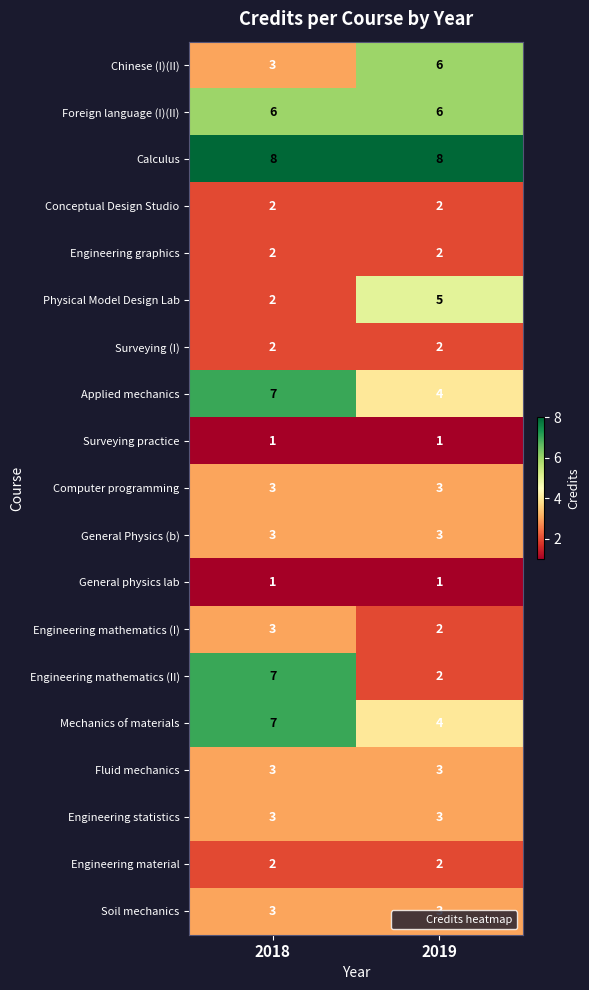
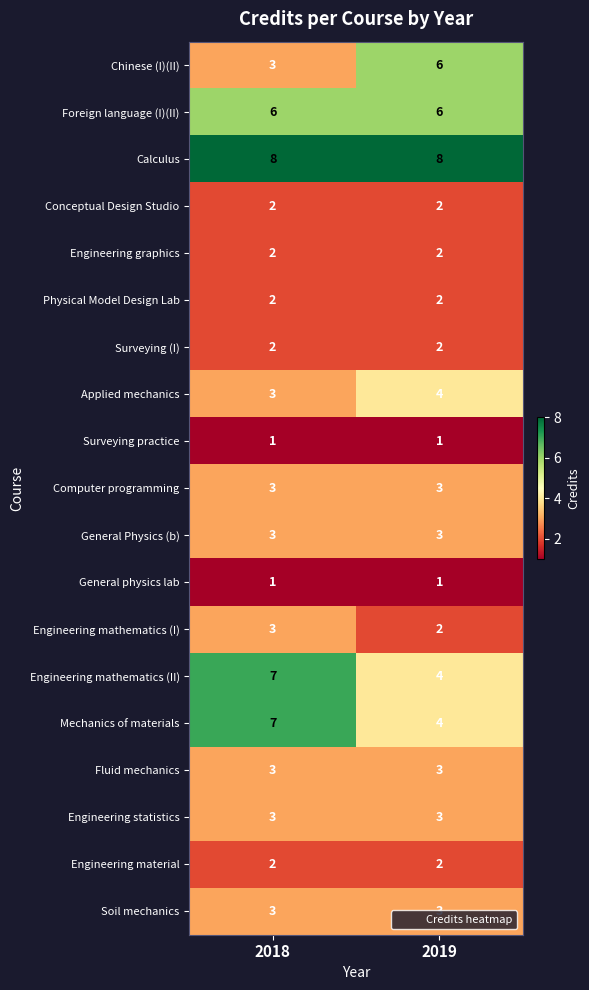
Physical Model Design Lab, 2019: 5 -> 2
Applied mechanics, 2018: 7 -> 3
Engineering mathematics (II), 2019: 2 -> 4
